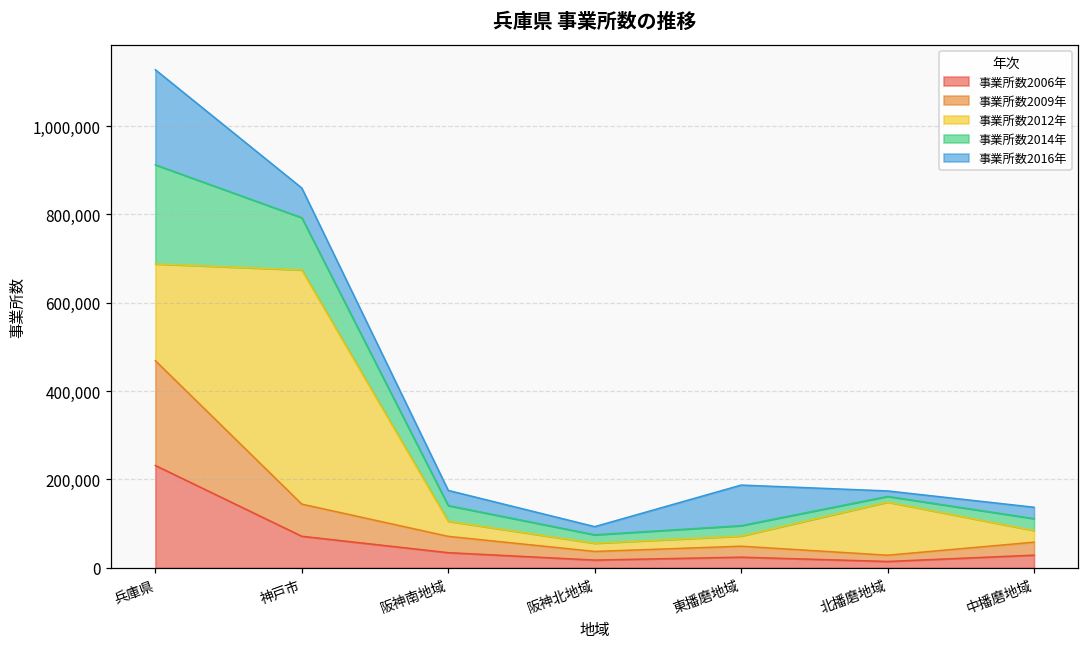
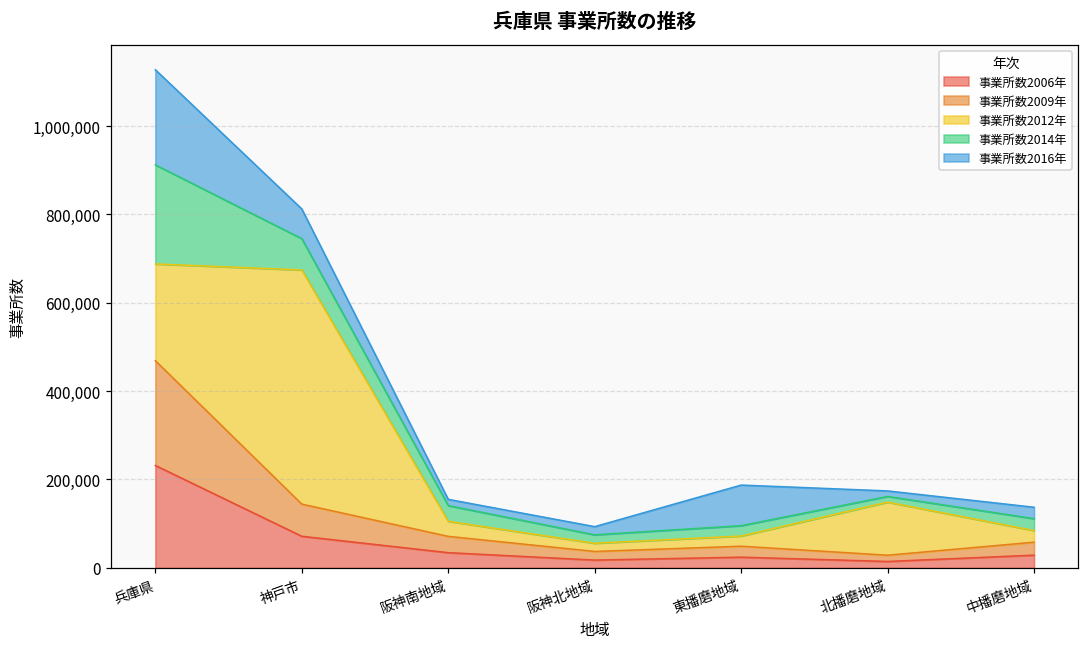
事業所数2014年, 神戸市: 120,000 -> 70,000
事業所数2016年, 阪神南地域: 30,000 -> 10,000
